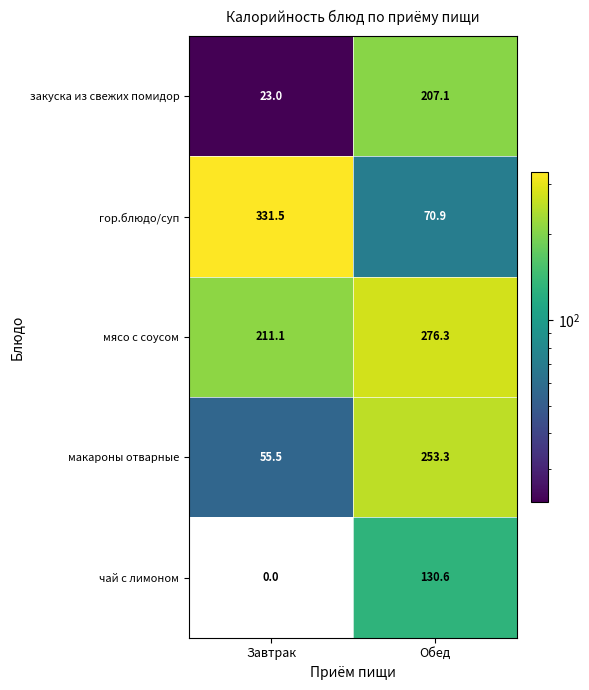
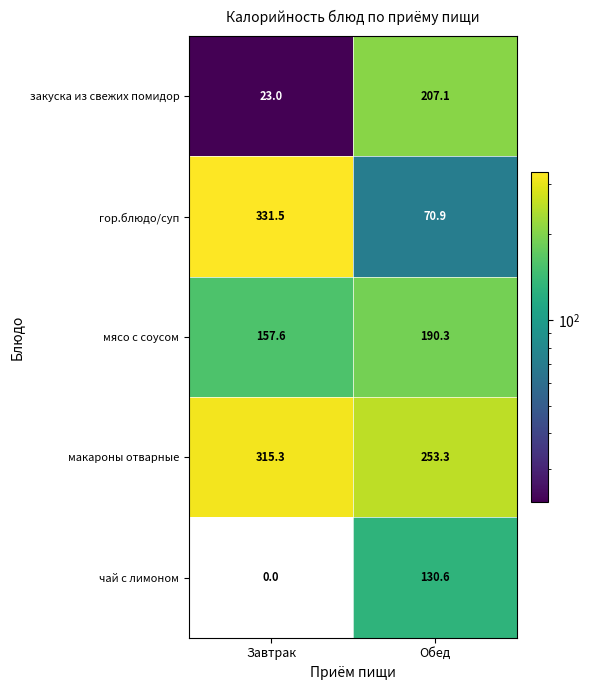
мясо с соусом, Завтрак: 211.1 -> 157.6
мясо с соусом, Обед: 276.3 -> 190.3
макароны отварные, Завтрак: 55.5 -> 315.3
